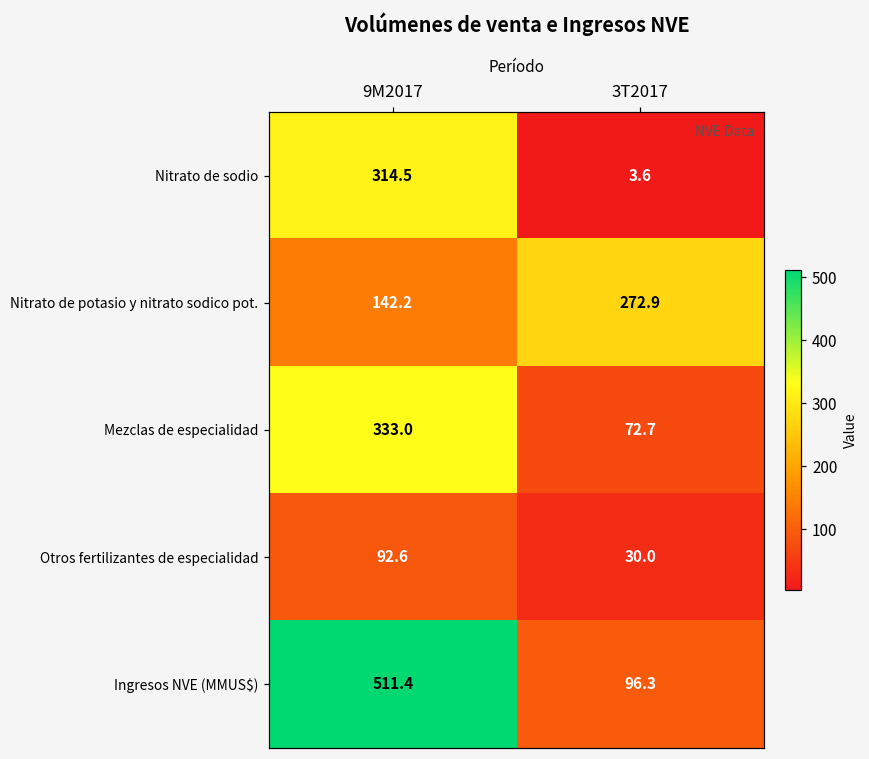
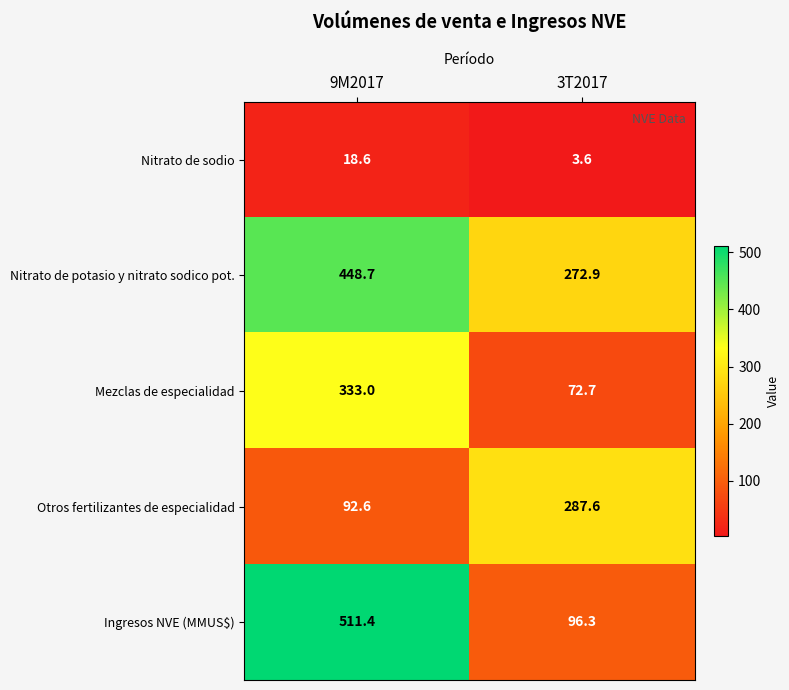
Nitrato de sodio, 9M2017: 314.5 -> 18.6
Nitrato de potasio y nitrato sodico pot., 9M2017: 142.2 -> 448.7
Otros fertilizantes de especialidad, 3T2017: 30.0 -> 287.6
